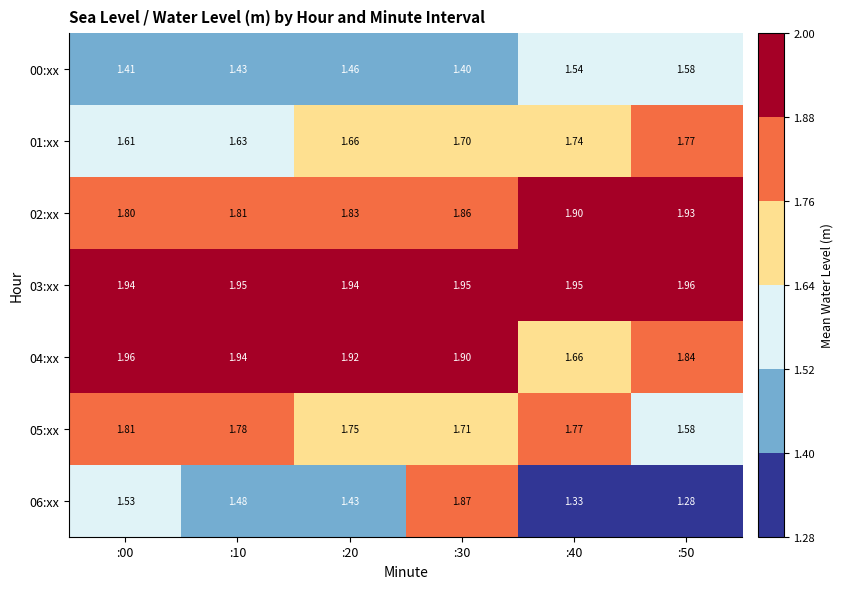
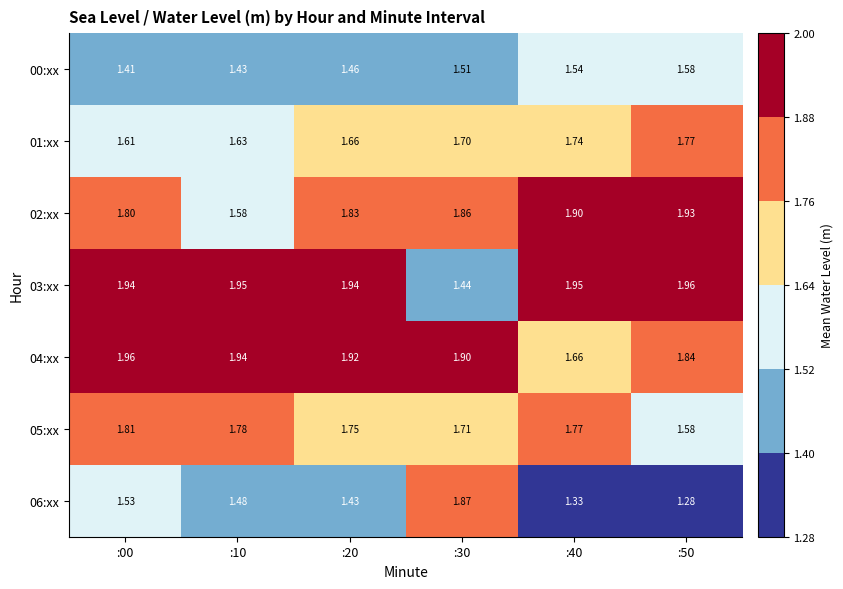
00:xx, :30: 1.40 -> 1.51
02:xx, :10: 1.81 -> 1.58
03:xx, :30: 1.95 -> 1.44
